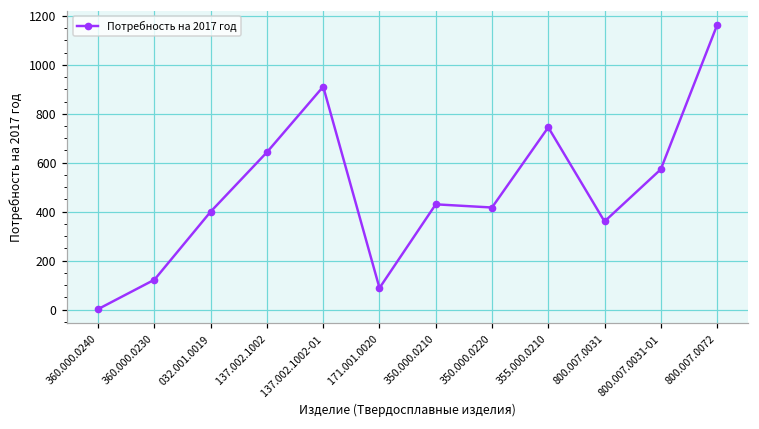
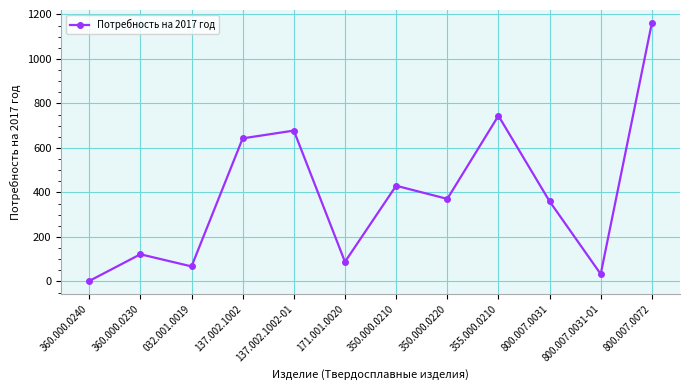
032.001.0019: 400 -> 70
137.002.1002-01: 910 -> 680
350.000.0220: 420 -> 370
800.007.0031-01: 570 -> 30
